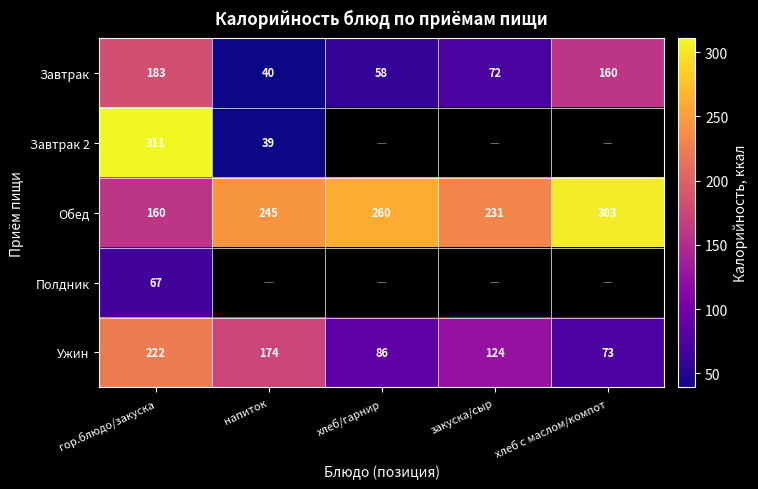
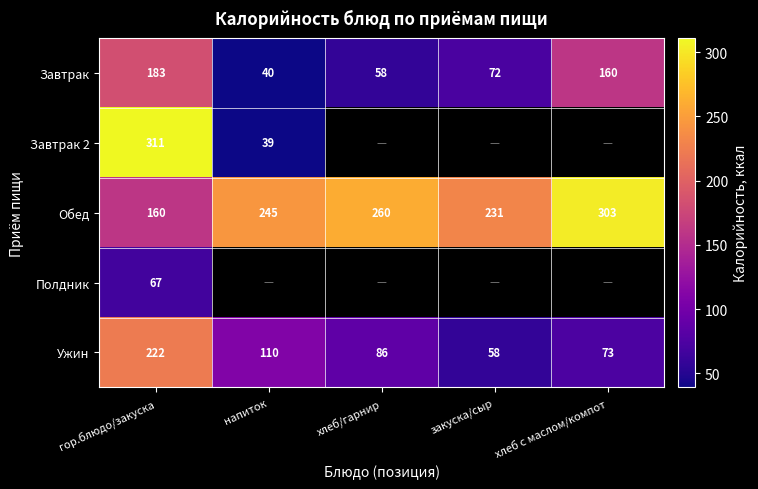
Ужин, напиток: 174 -> 110
Ужин, закуска/сыр: 124 -> 58
